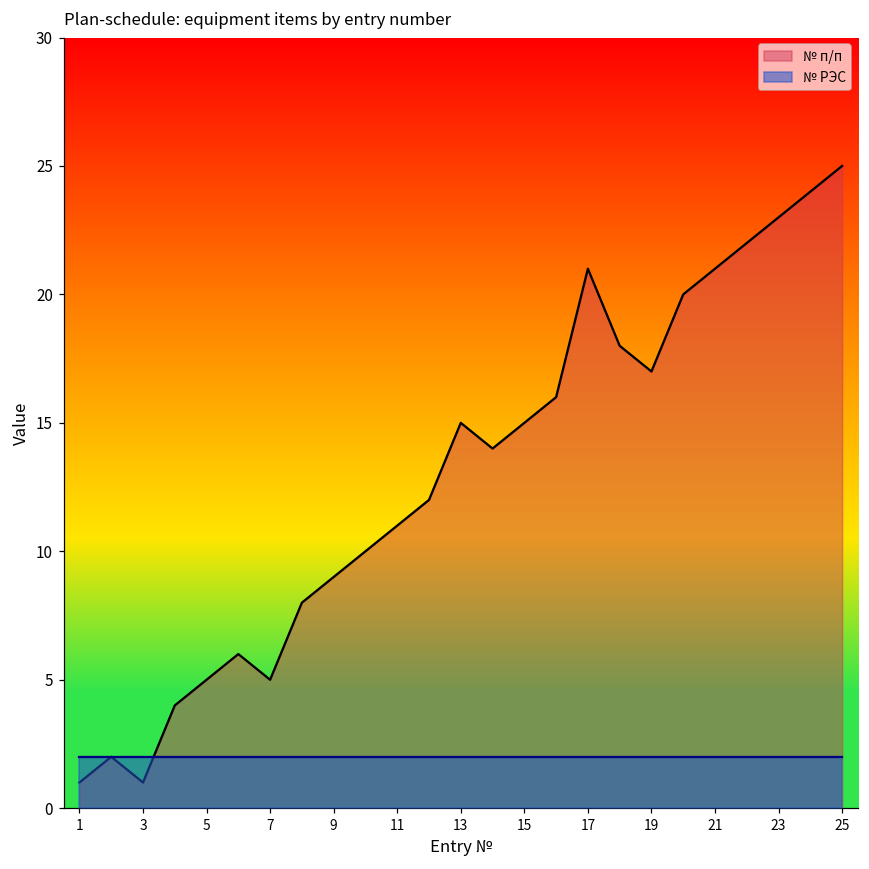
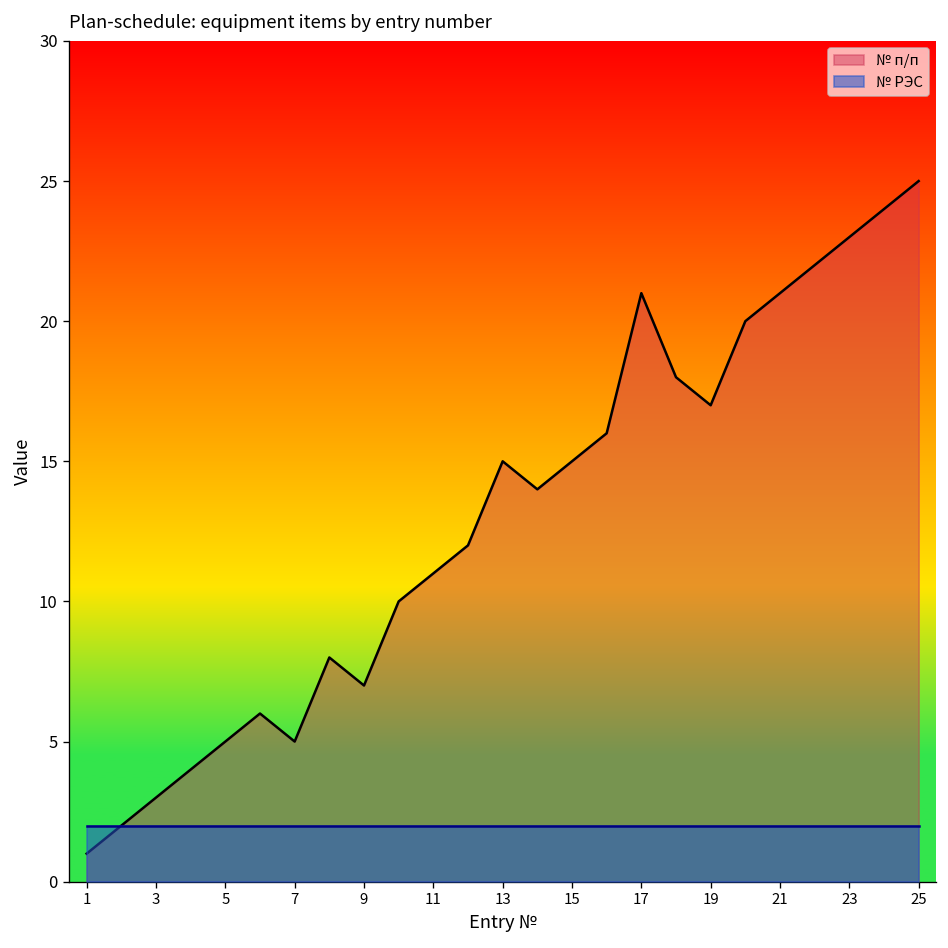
№ п/п, 3: 1 -> 3
№ п/п, 9: 9 -> 7
